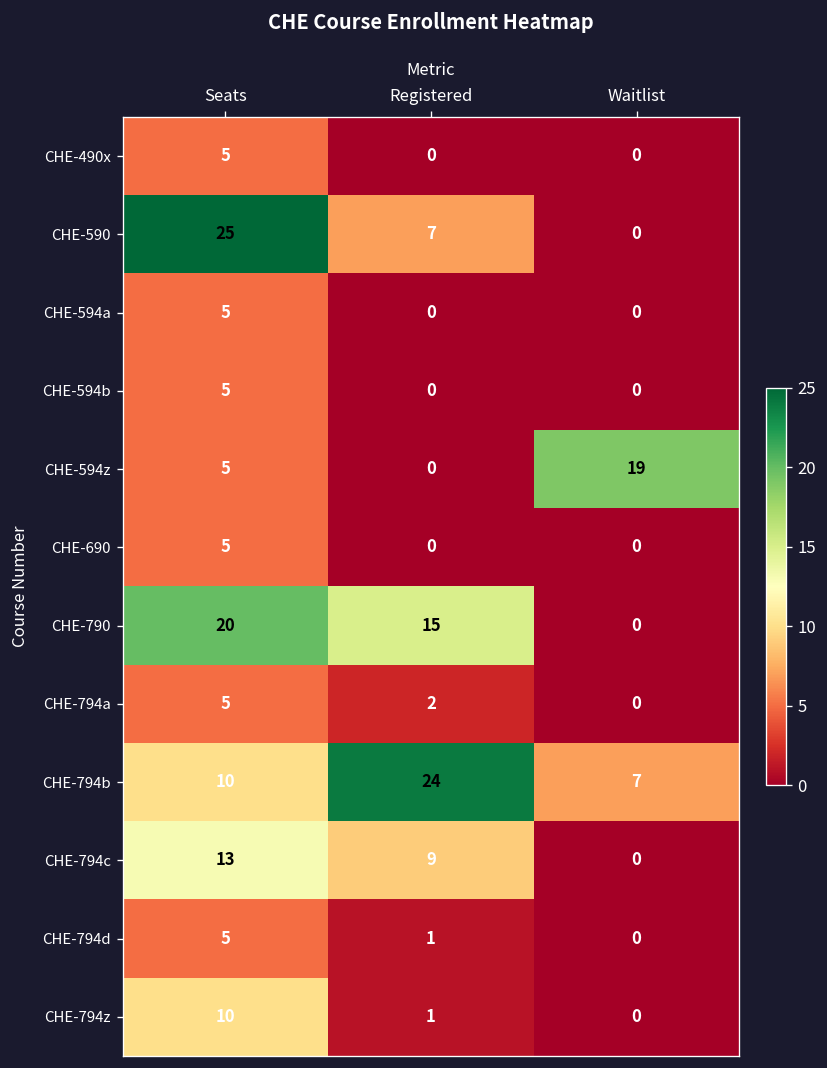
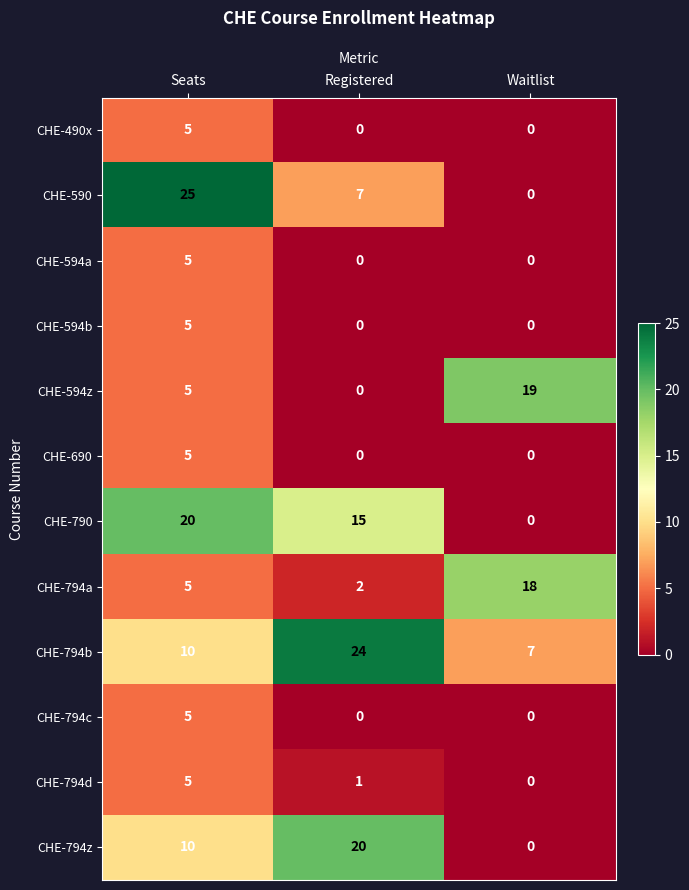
CHE-794a, Waitlist: 0 -> 18
CHE-794c, Seats: 13 -> 5
CHE-794c, Registered: 9 -> 0
CHE-794z, Registered: 1 -> 20
